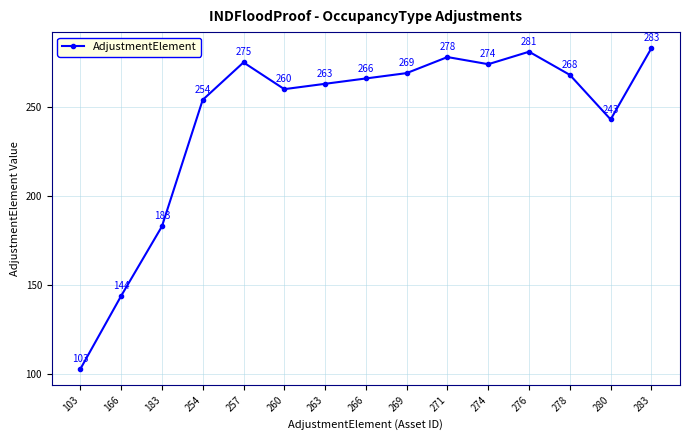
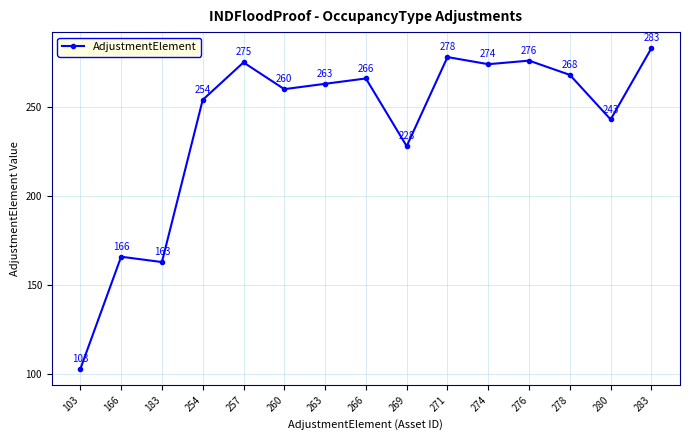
166: 144 -> 166
183: 183 -> 163
269: 269 -> 228
276: 281 -> 276
